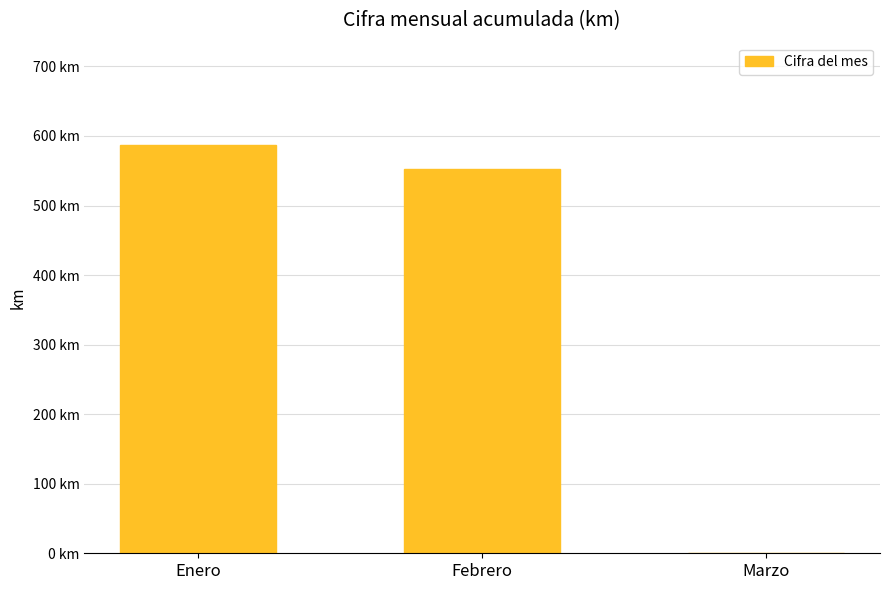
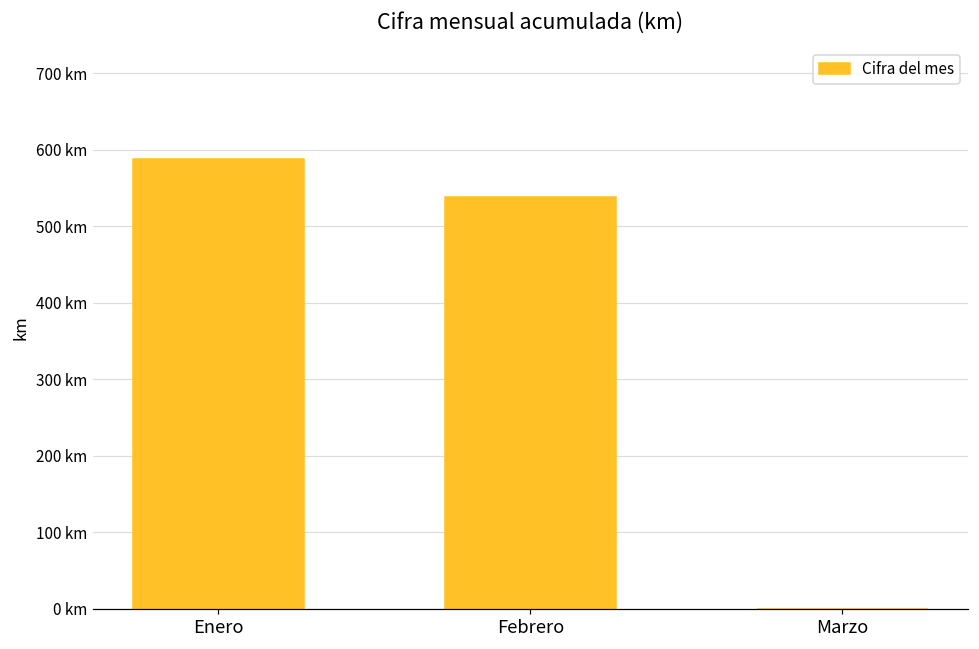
Febrero: 550 km -> 540 km
